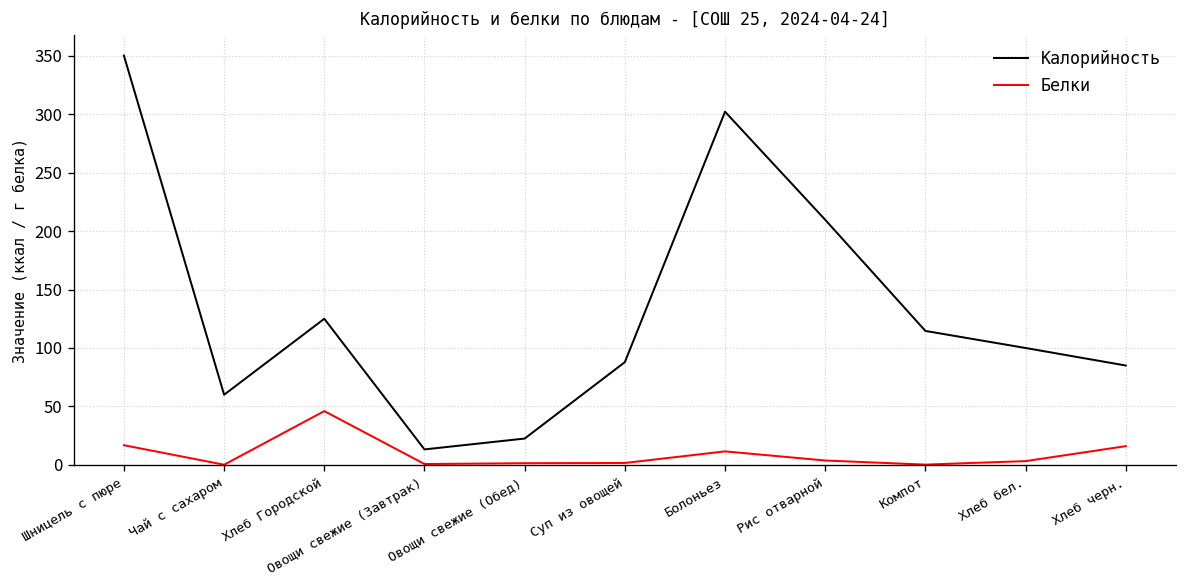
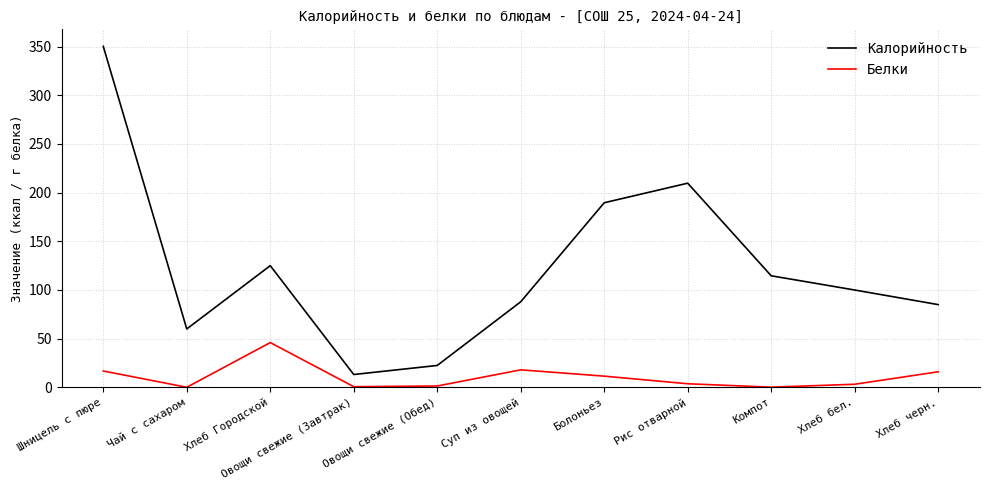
Белки, Суп из овощей: 0 -> 20
Калорийность, Болоньез: 300 -> 190
